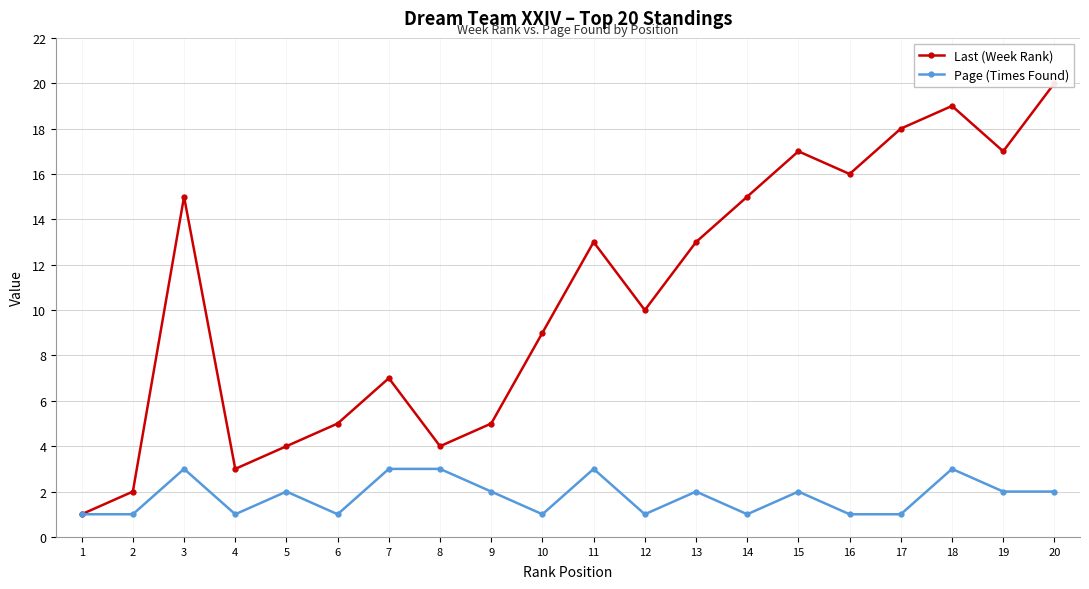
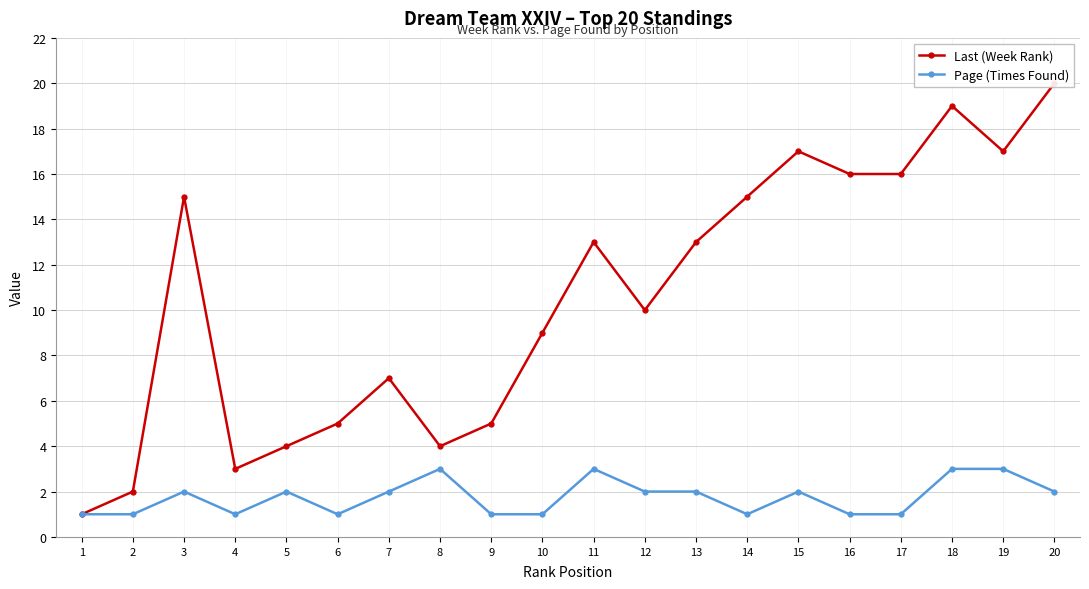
Page (Times Found), 3: 3 -> 2
Page (Times Found), 7: 3 -> 2
Page (Times Found), 9: 2 -> 1
Page (Times Found), 12: 1 -> 2
Last (Week Rank), 17: 18 -> 16
Page (Times Found), 19: 2 -> 3
